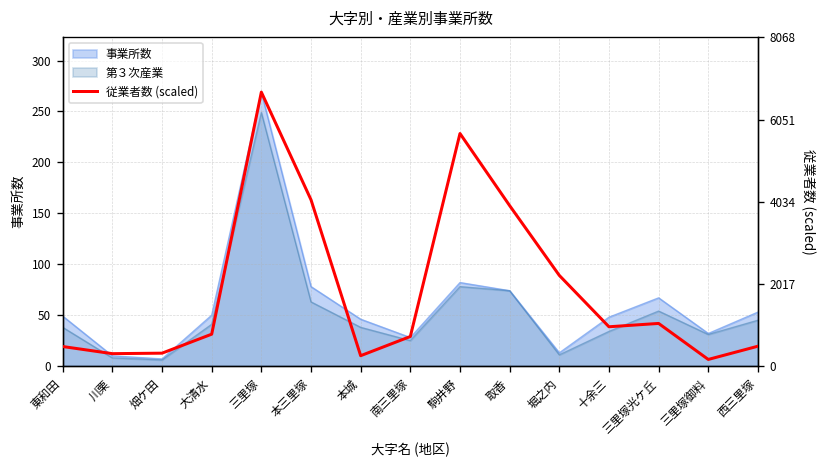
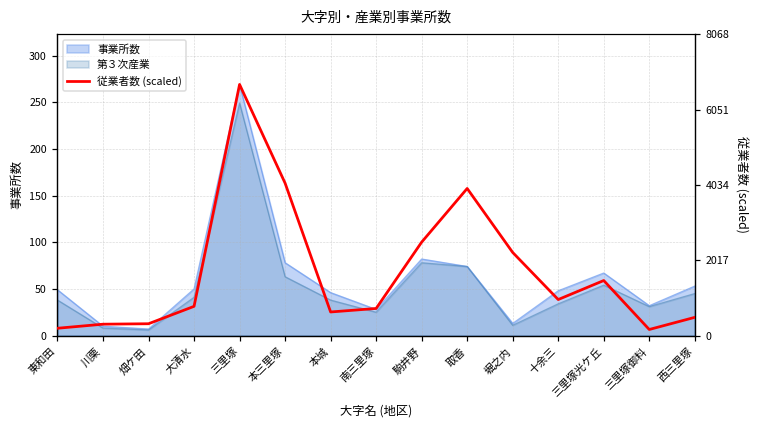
従業者数 (scaled), 東和田: 500 -> 200
従業者数 (scaled), 本城: 300 -> 600
従業者数 (scaled), 駒井野: 5700 -> 2500
従業者数 (scaled), 三里塚光ケ丘: 1000 -> 1500
